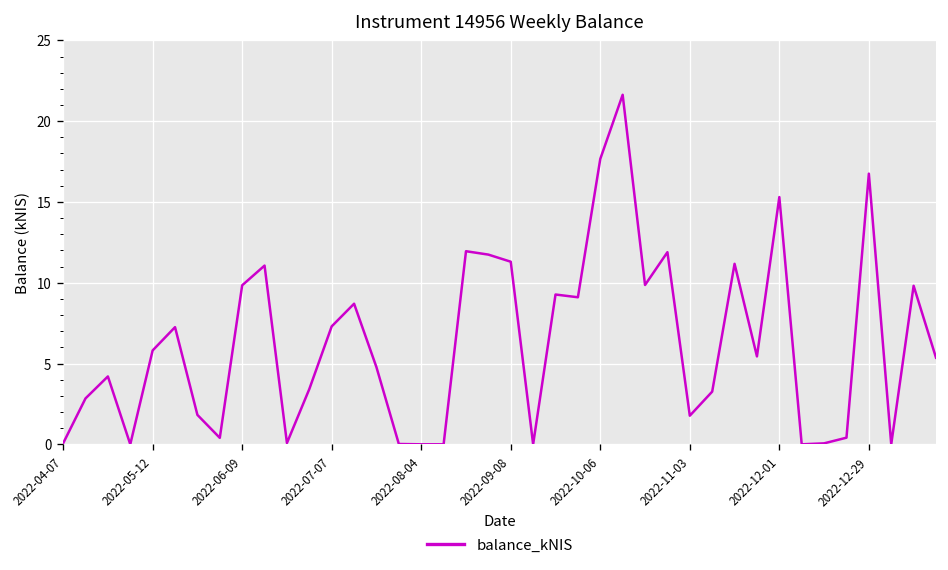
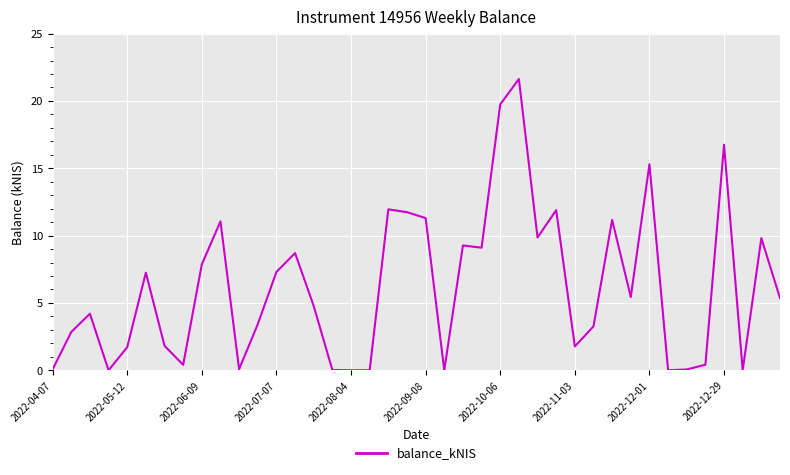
2022-05-12: 5.8 -> 1.7
2022-06-09: 9.8 -> 7.9
2022-10-06: 17.7 -> 19.7
